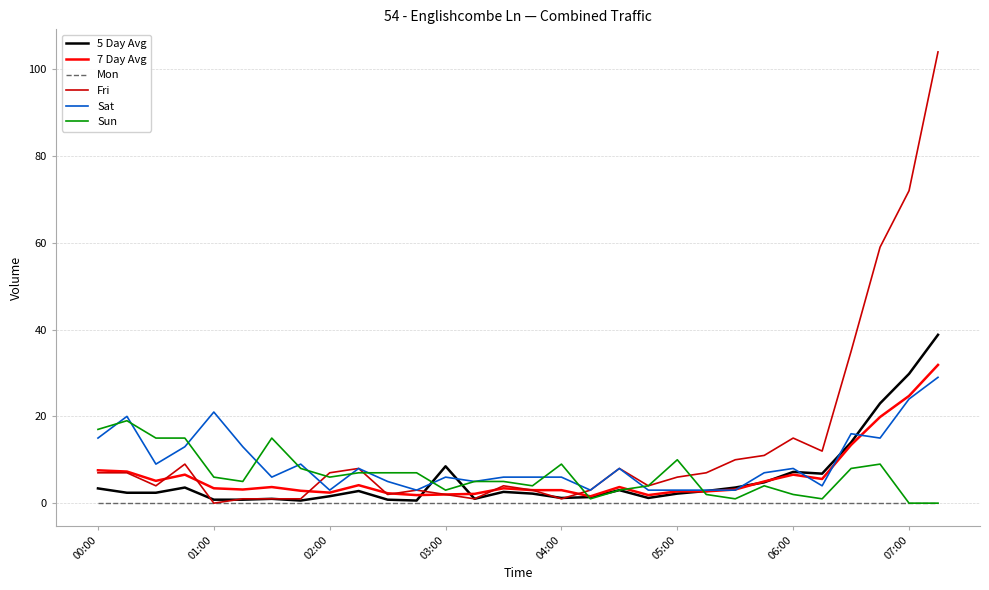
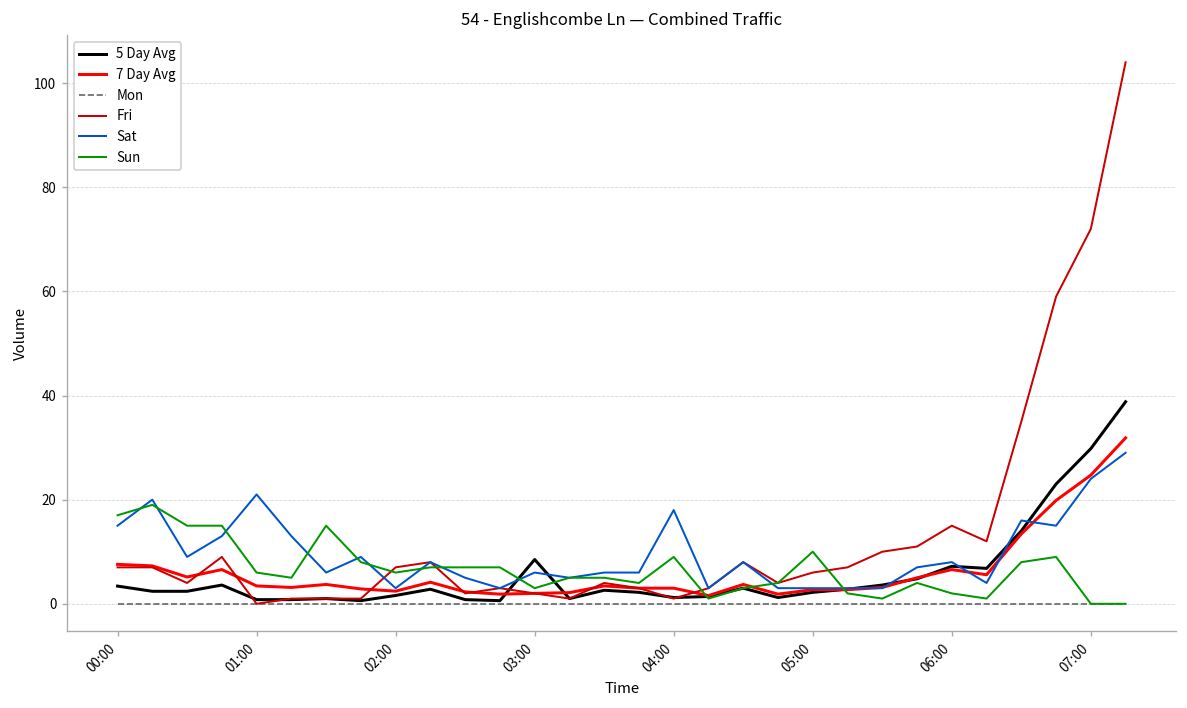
Sat, 04:00: 6 -> 18
